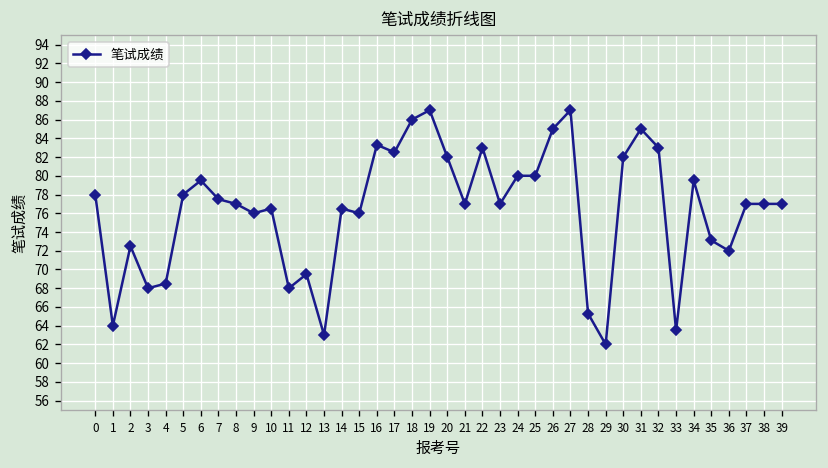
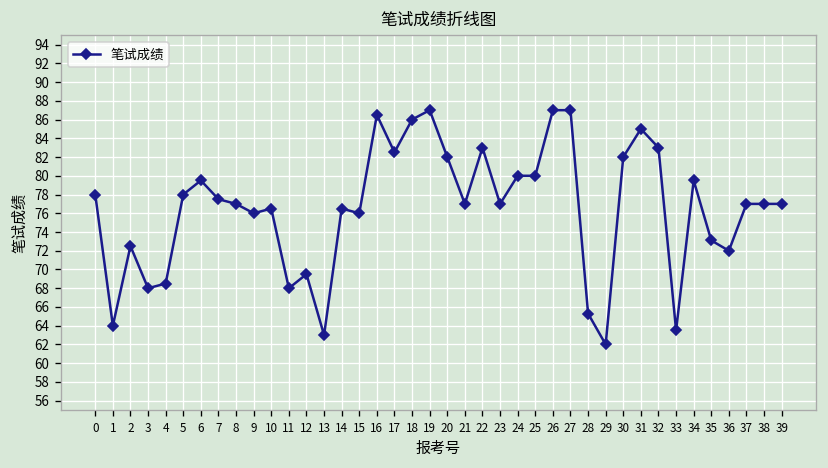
16: 83 -> 87
26: 85 -> 87
